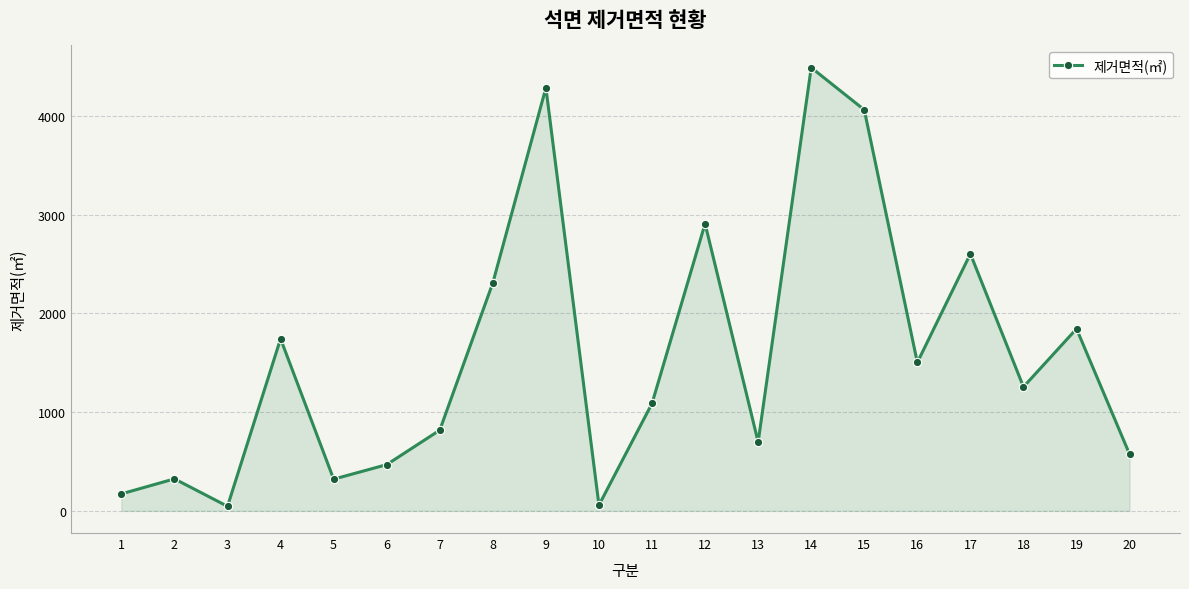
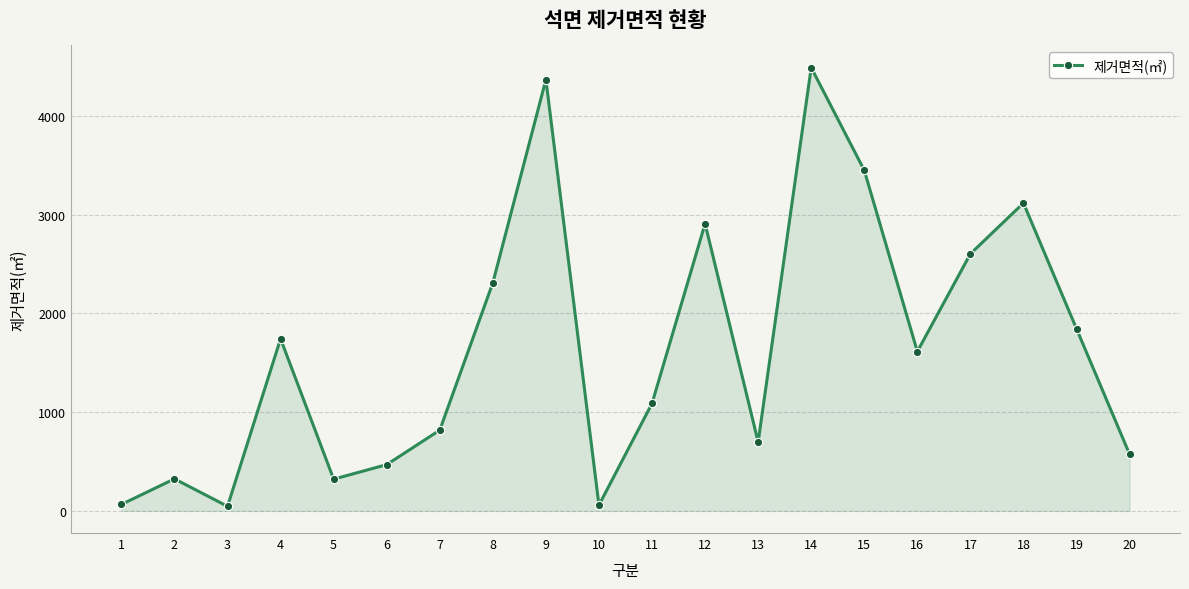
1: 200 -> 100
9: 4300 -> 4400
15: 4100 -> 3400
16: 1500 -> 1600
18: 1300 -> 3100
